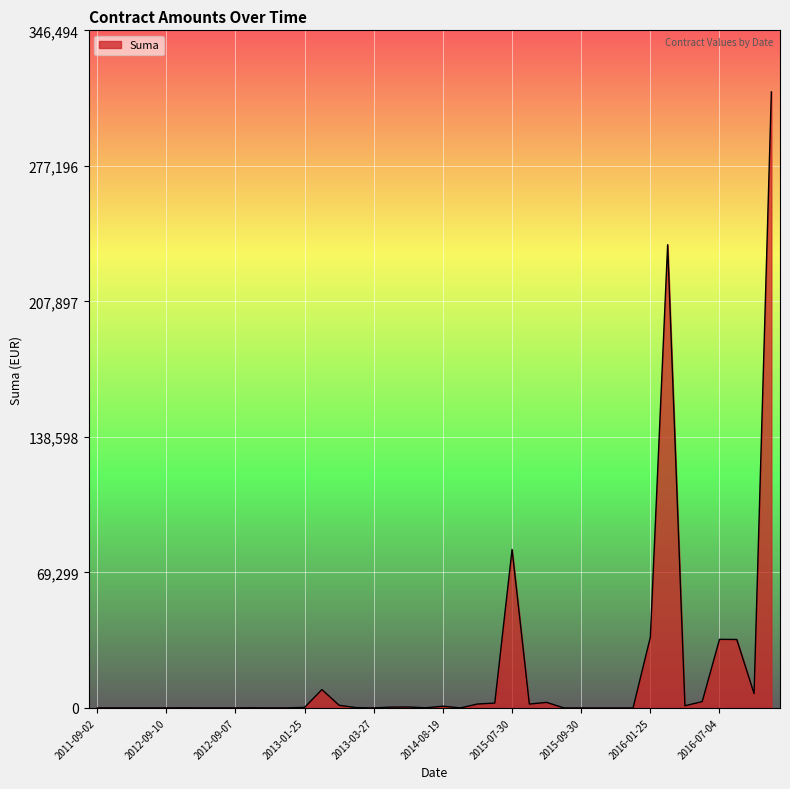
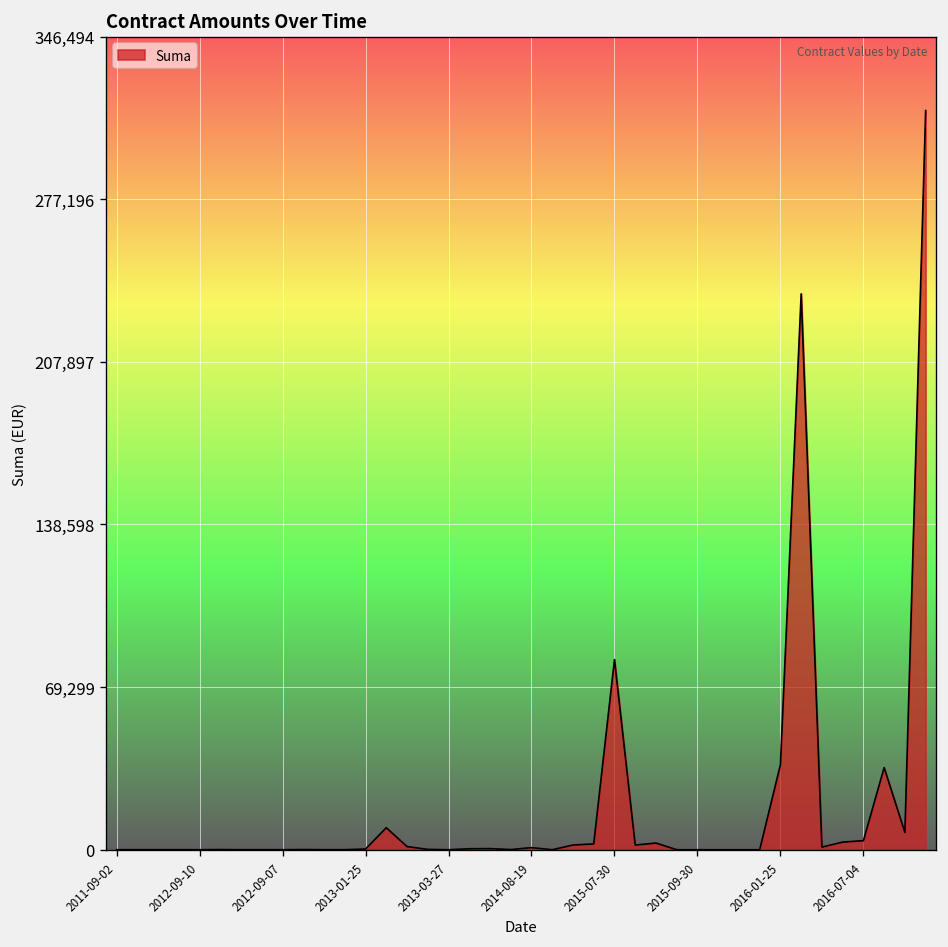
2016-07-04: 35,000 -> 4,000
